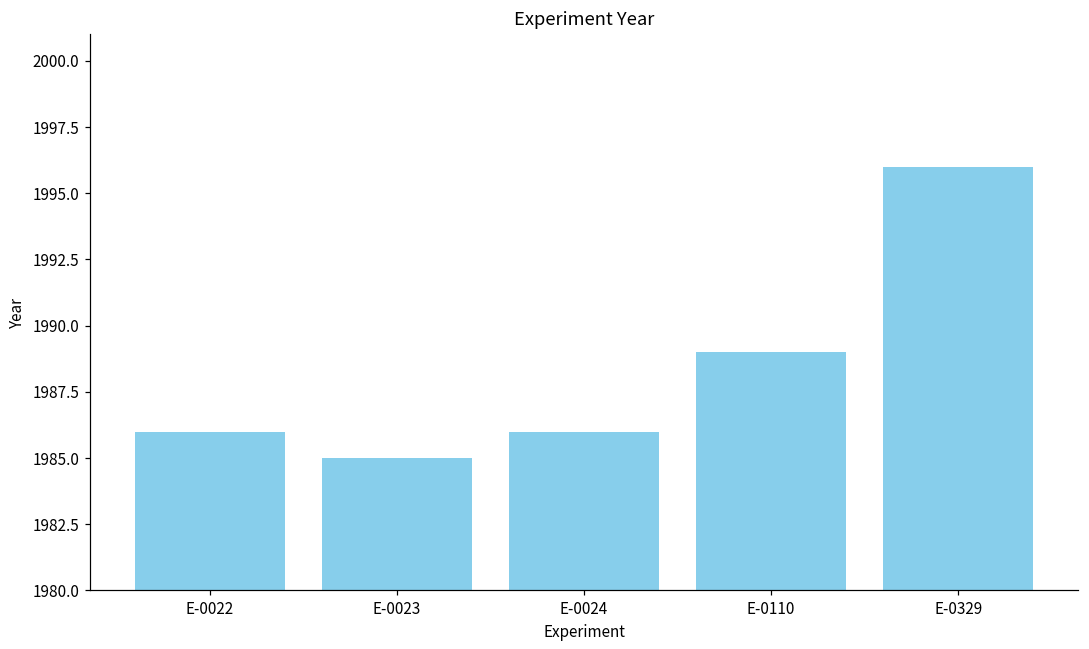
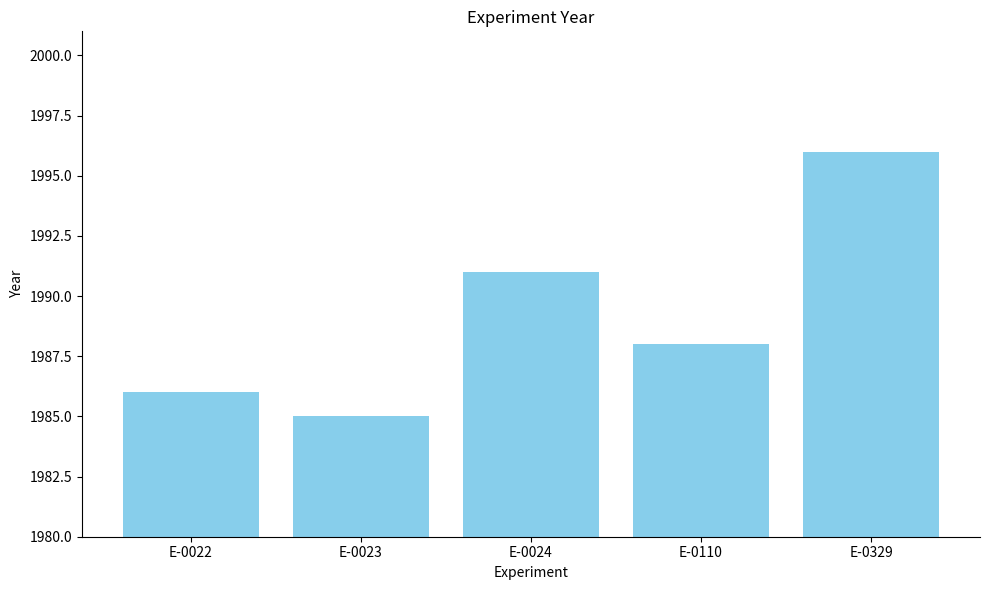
E-0024: 1986 -> 1991
E-0110: 1989 -> 1988
